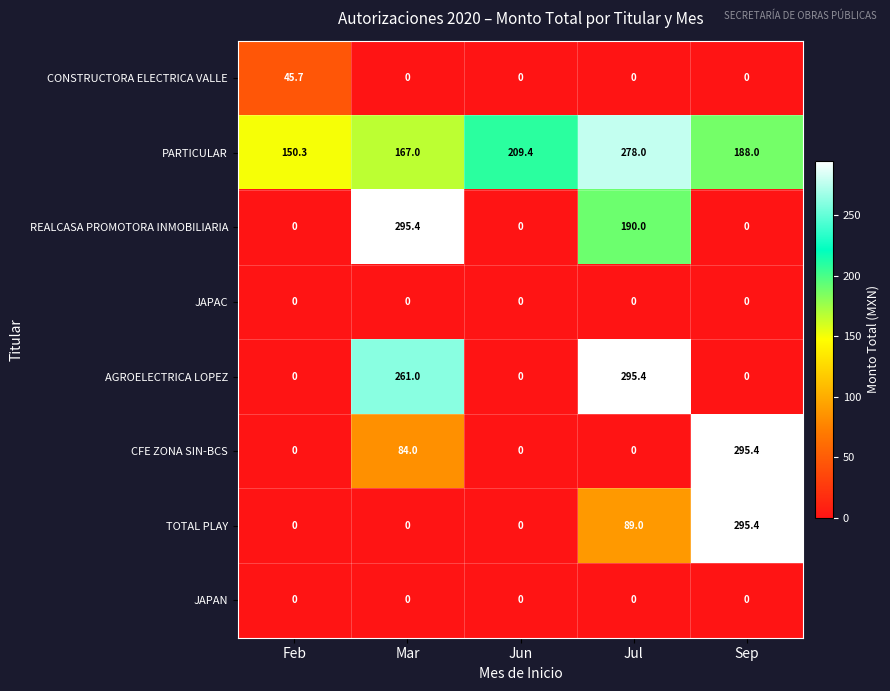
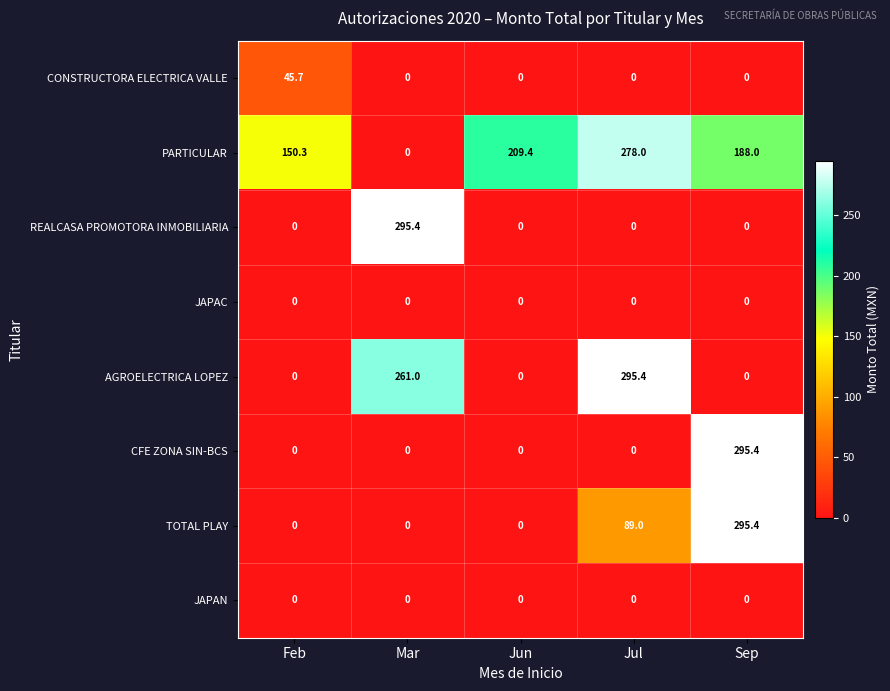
PARTICULAR, Mar: 167.0 -> 0
REALCASA PROMOTORA INMOBILIARIA, Jul: 190.0 -> 0
CFE ZONA SIN-BCS, Mar: 84.0 -> 0
